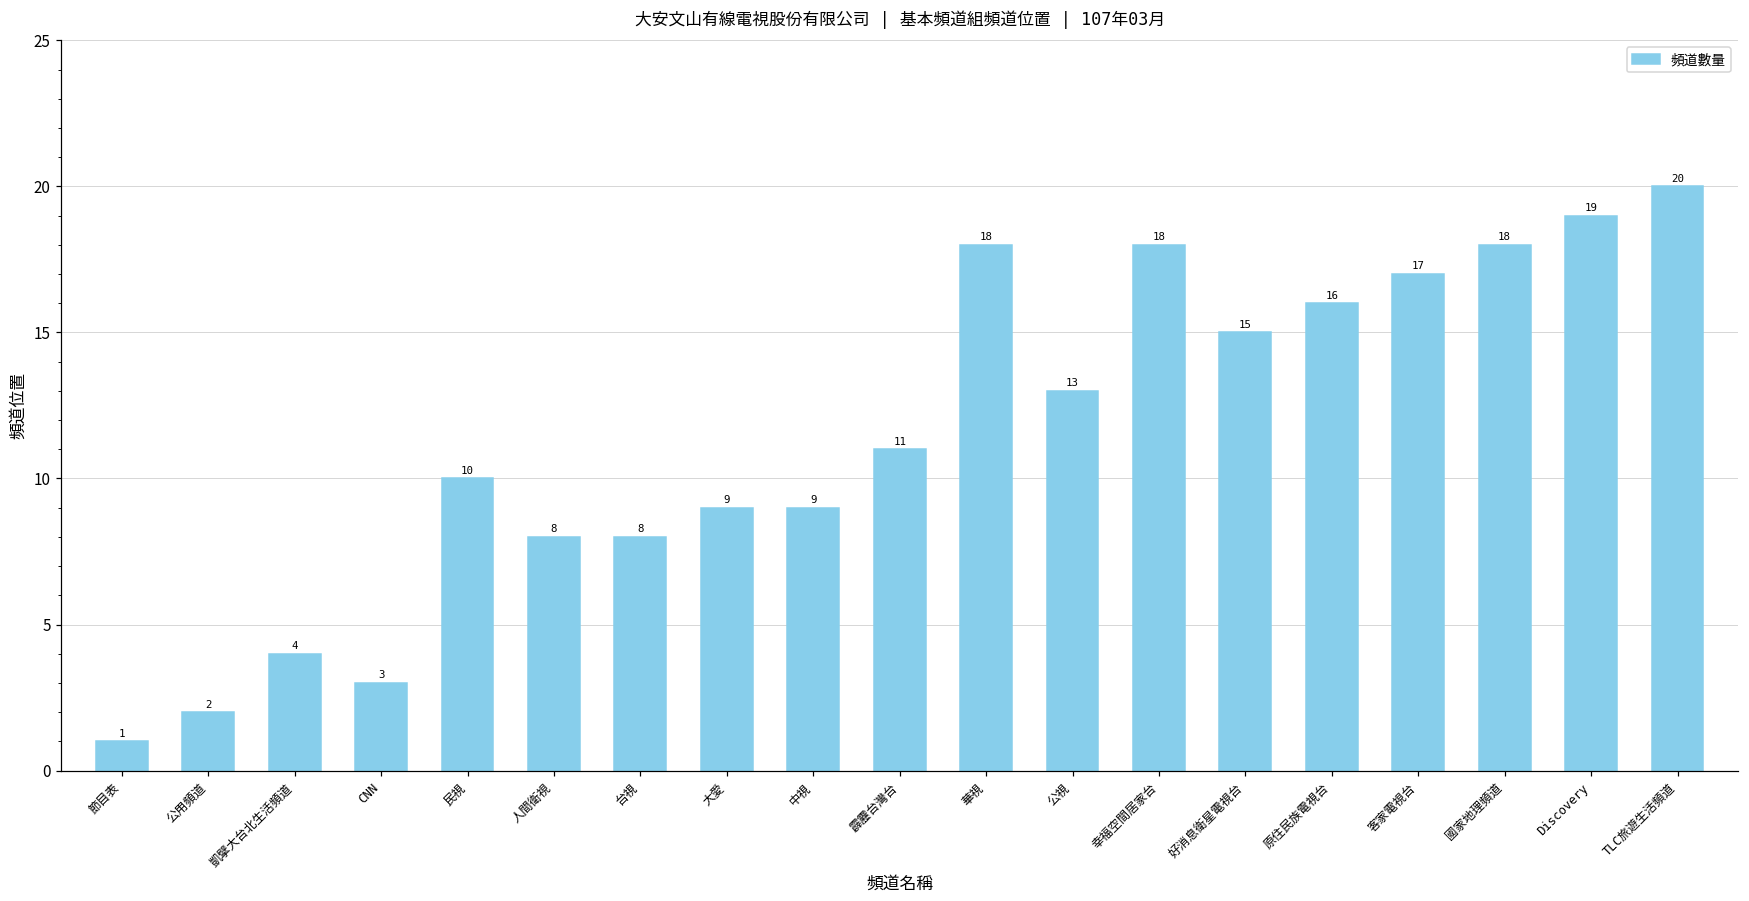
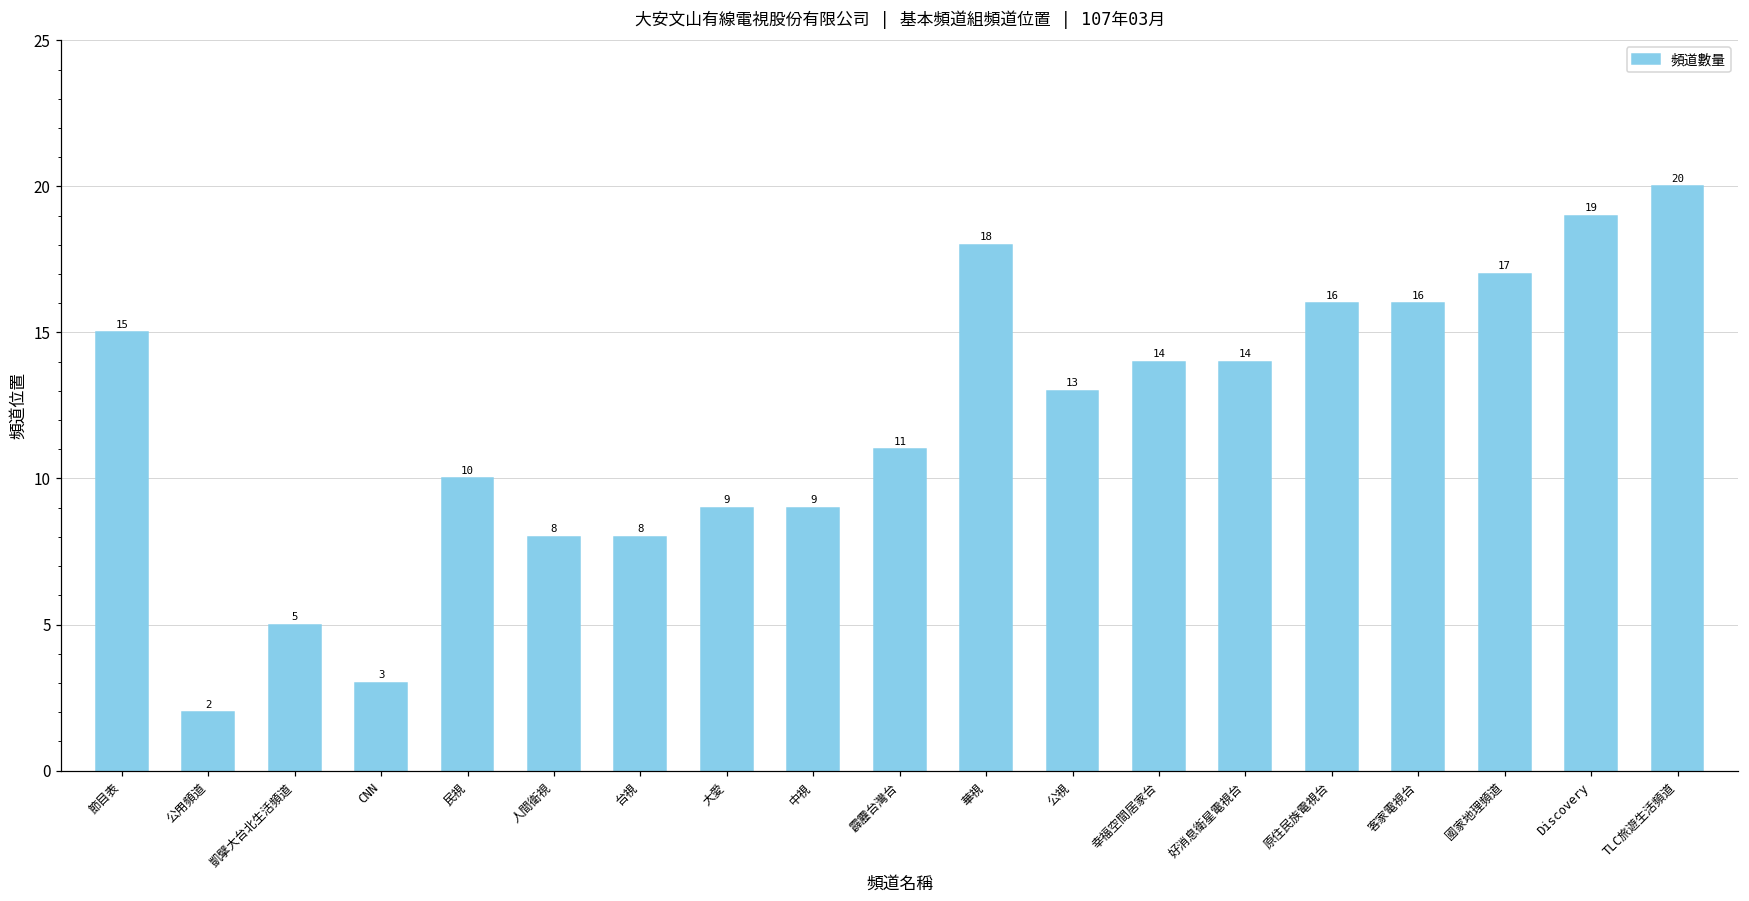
節目表: 1 -> 15
凱擘大台北生活頻道: 4 -> 5
幸福空間居家台: 18 -> 14
好消息衛星電視台: 15 -> 14
客家電視台: 17 -> 16
國家地理頻道: 18 -> 17
